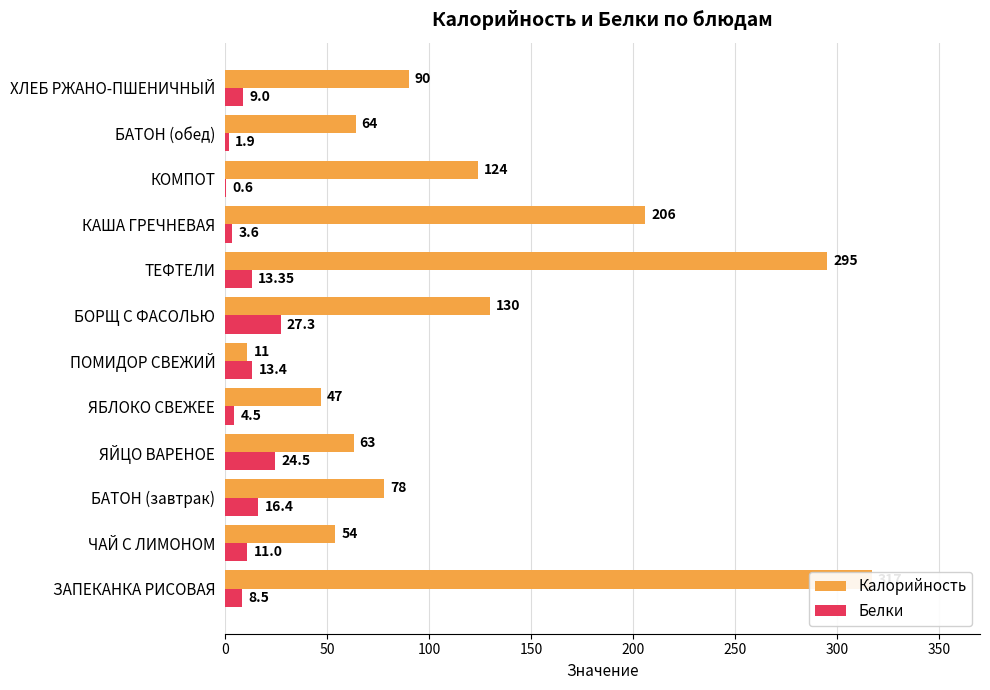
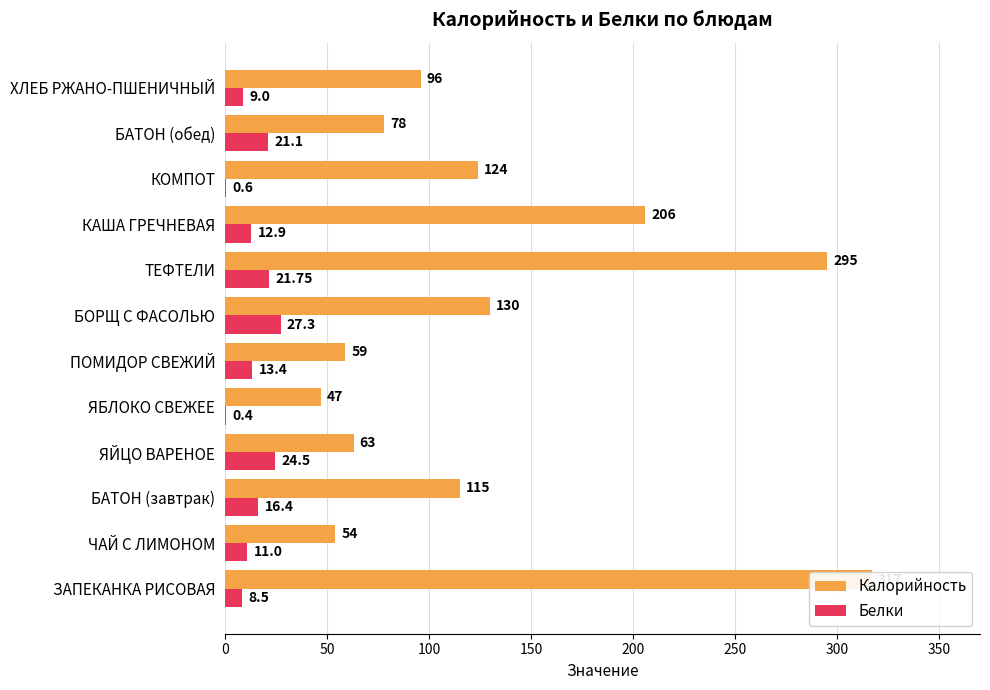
Калорийность, ХЛЕБ РЖАНО-ПШЕНИЧНЫЙ: 90 -> 96
Калорийность, БАТОН (обед): 64 -> 78
Белки, БАТОН (обед): 1.9 -> 21.1
Белки, КАША ГРЕЧНЕВАЯ: 3.6 -> 12.9
Белки, ТЕФТЕЛИ: 13.35 -> 21.75
Калорийность, ПОМИДОР СВЕЖИЙ: 11 -> 59
Белки, ЯБЛОКО СВЕЖЕЕ: 4.5 -> 0.4
Калорийность, БАТОН (завтрак): 78 -> 115
